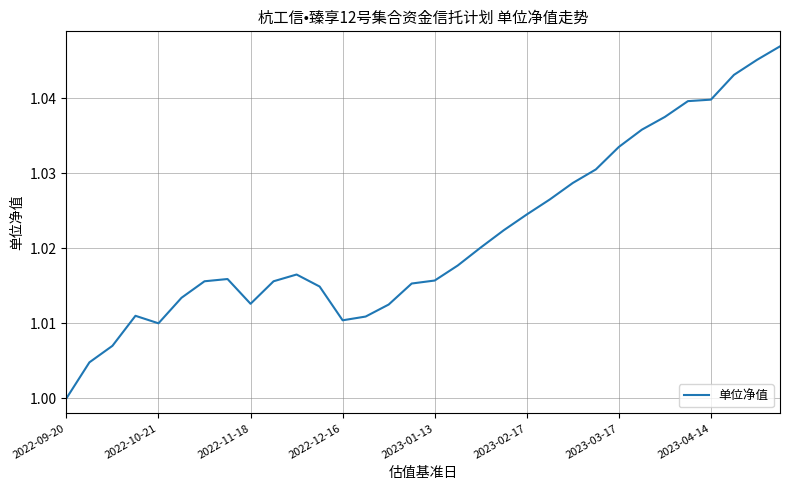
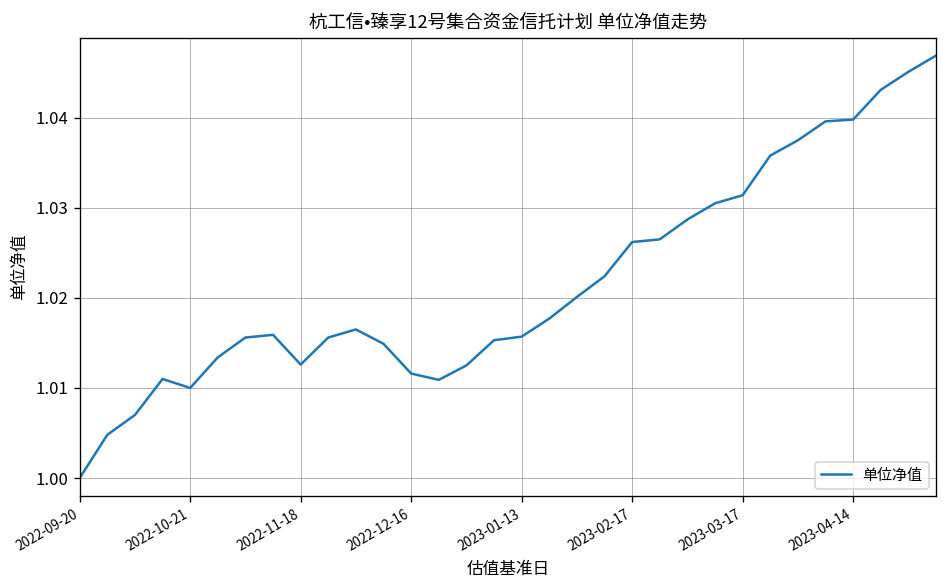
2022-12-16: 1.010 -> 1.012
2023-02-17: 1.025 -> 1.026
2023-03-17: 1.034 -> 1.031
